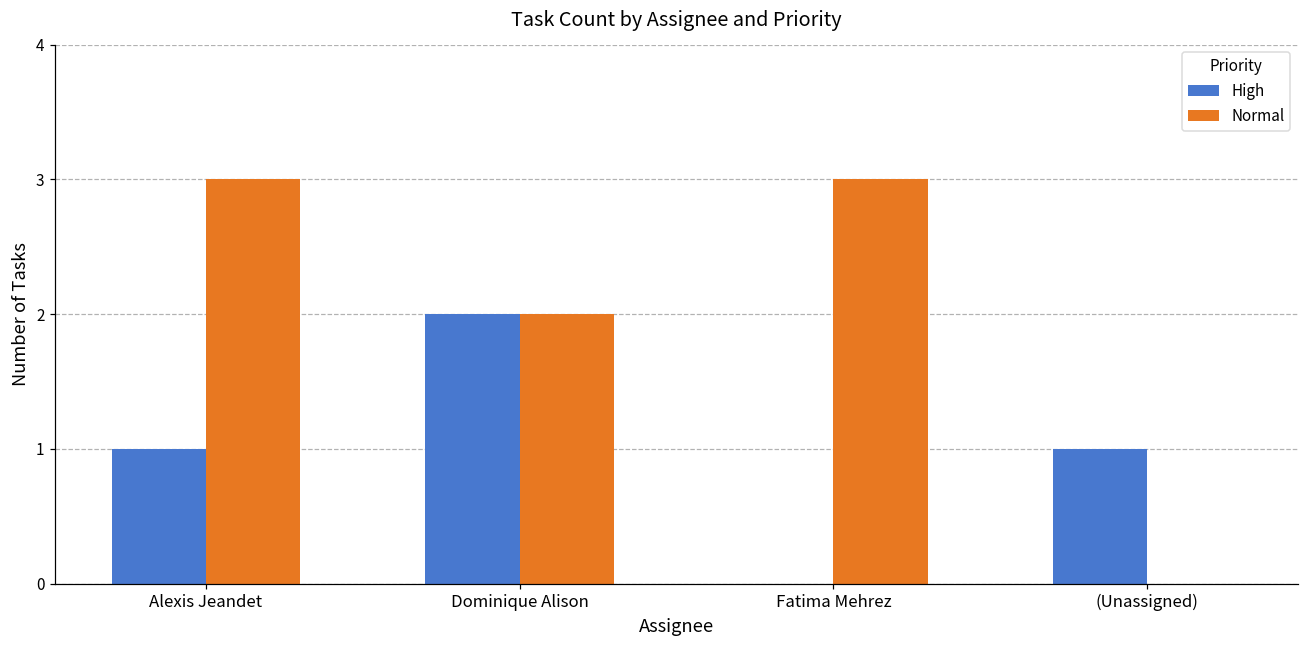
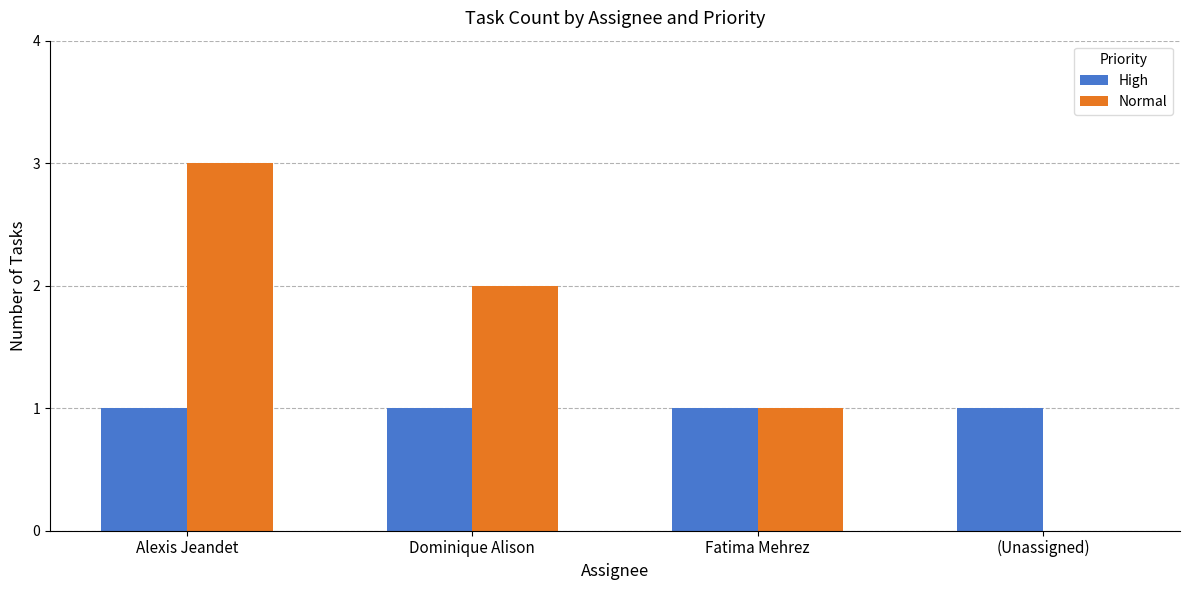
High, Dominique Alison: 2 -> 1
High, Fatima Mehrez: 0 -> 1
Normal, Fatima Mehrez: 3 -> 1
